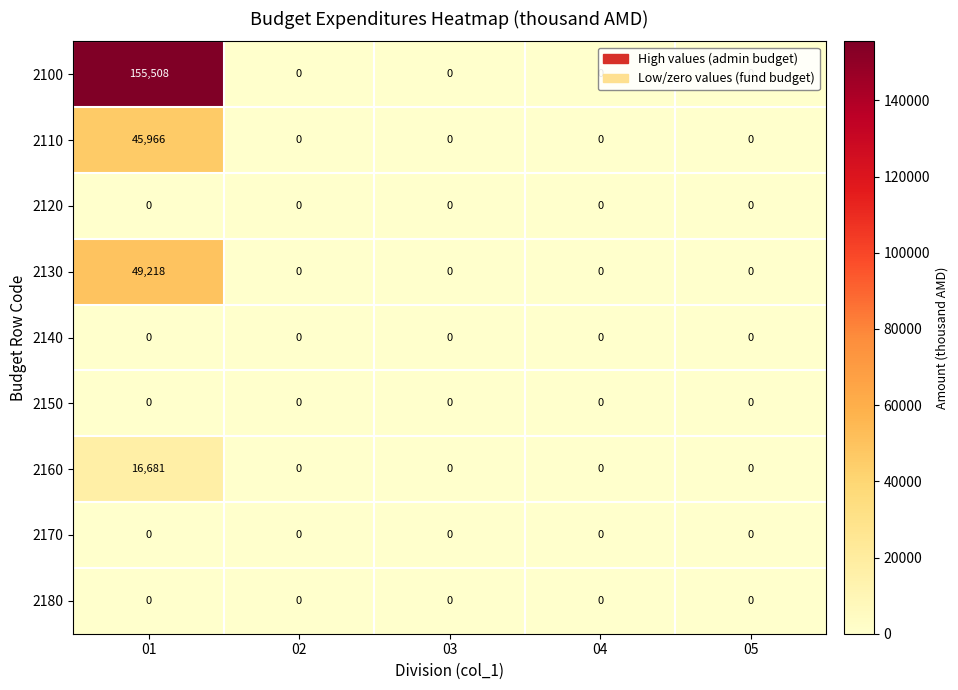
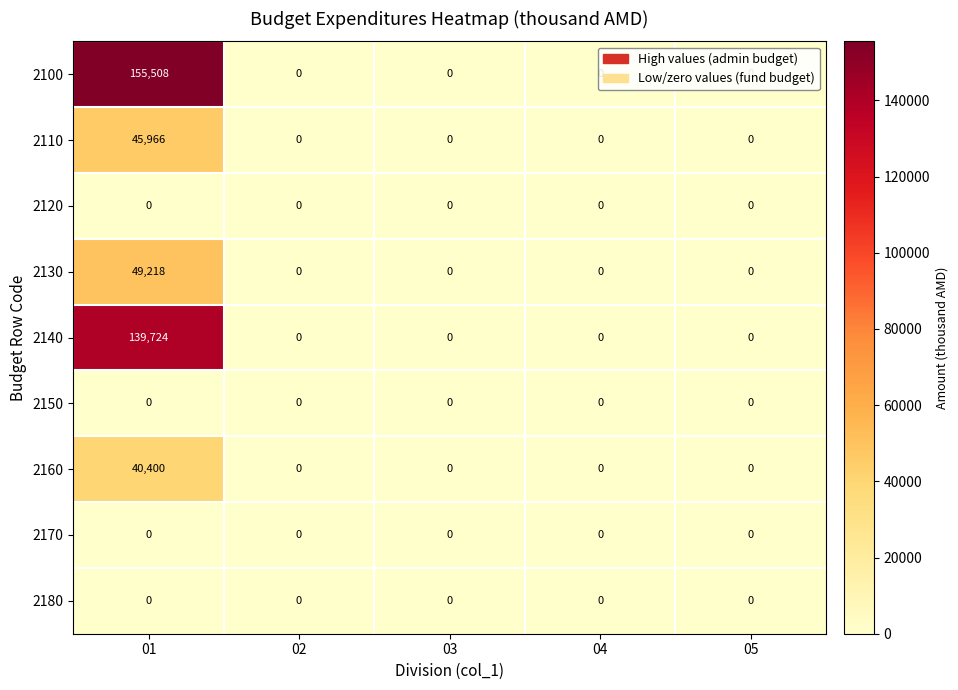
2140, 01: 0 -> 139,724
2160, 01: 16,681 -> 40,400
